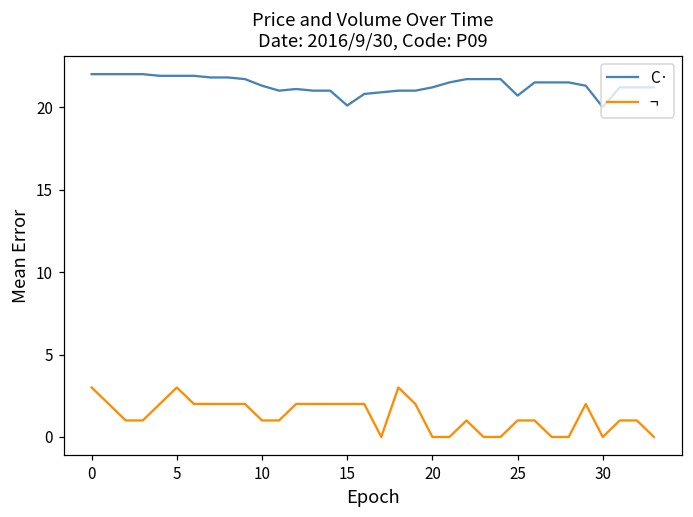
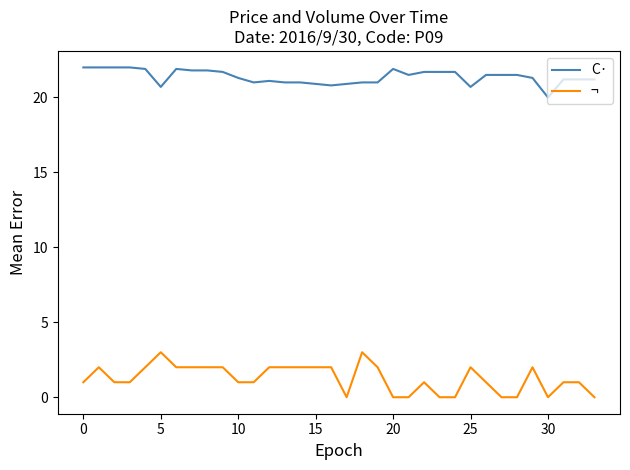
¬, 0: 3 -> 1
C·, 5: 21.9 -> 20.7
C·, 15: 20.1 -> 20.9
C·, 20: 21.2 -> 21.9
¬, 25: 1 -> 2
